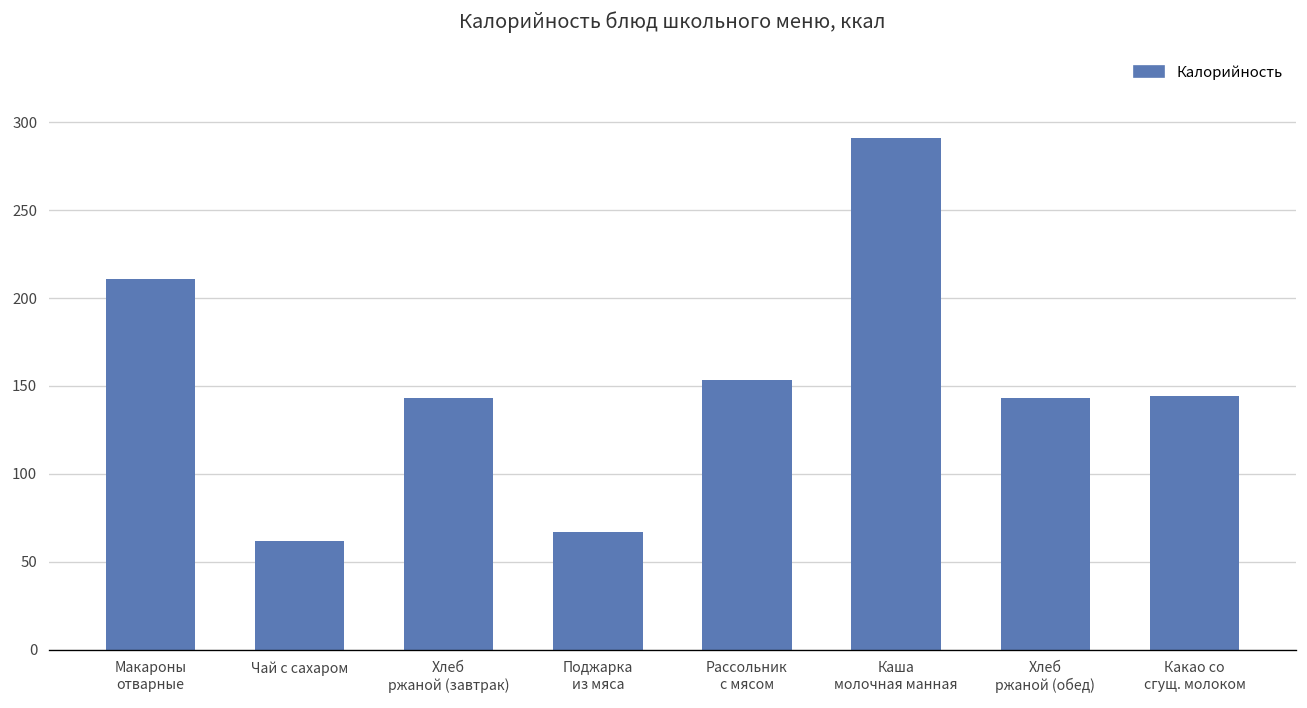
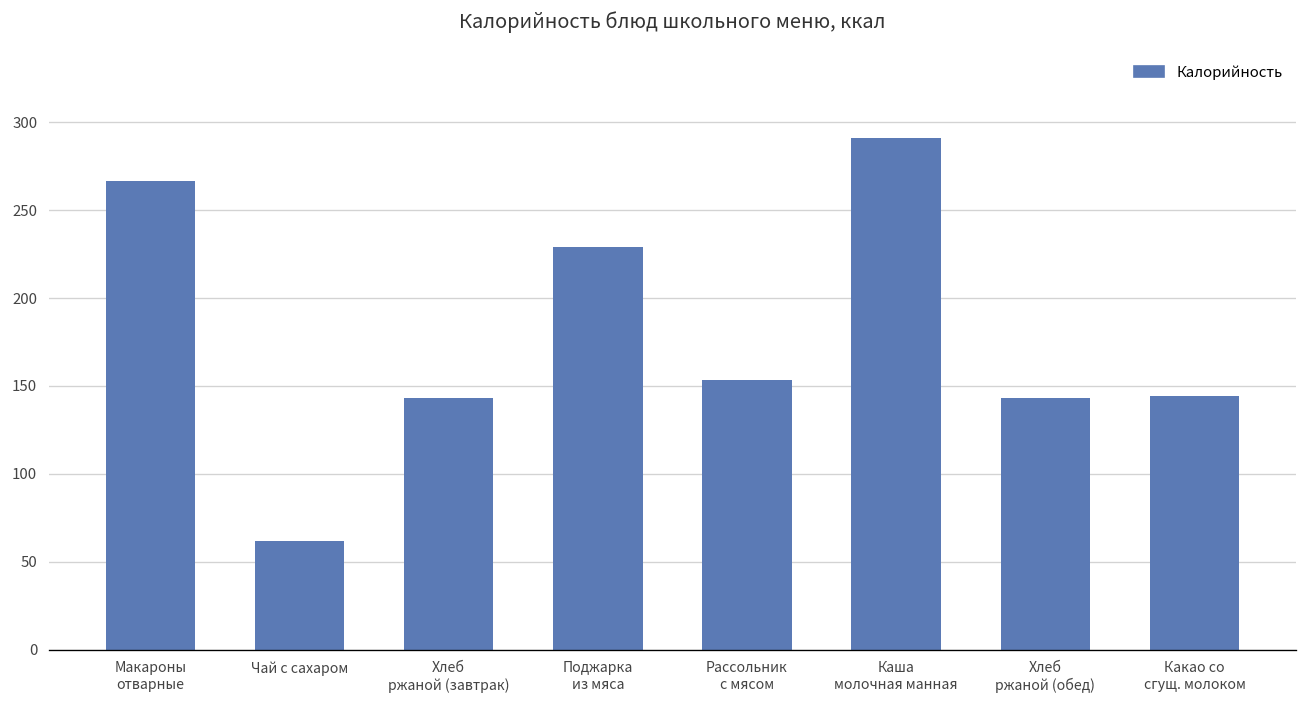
Макароны отварные: 211 -> 266
Поджарка из мяса: 67 -> 229
